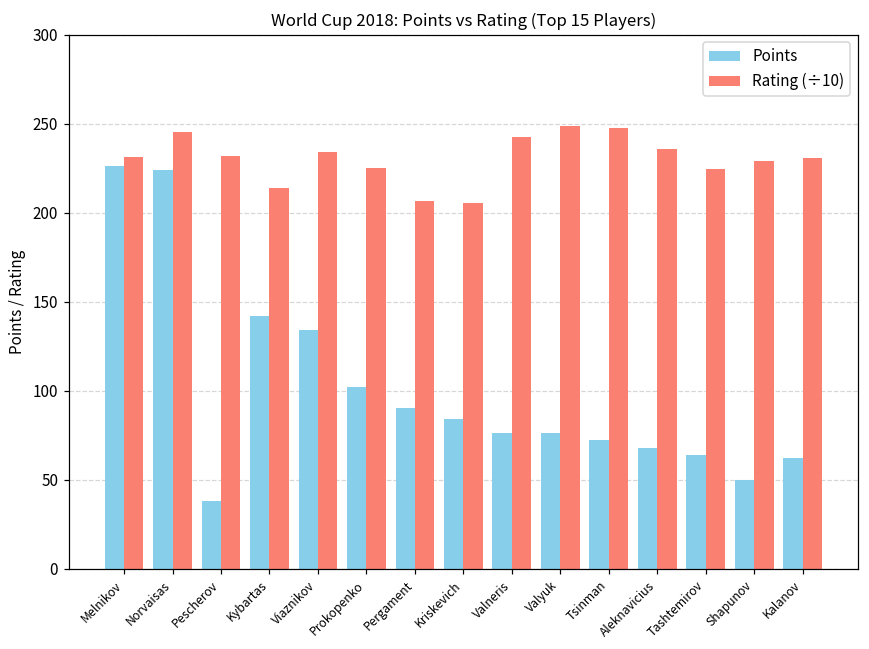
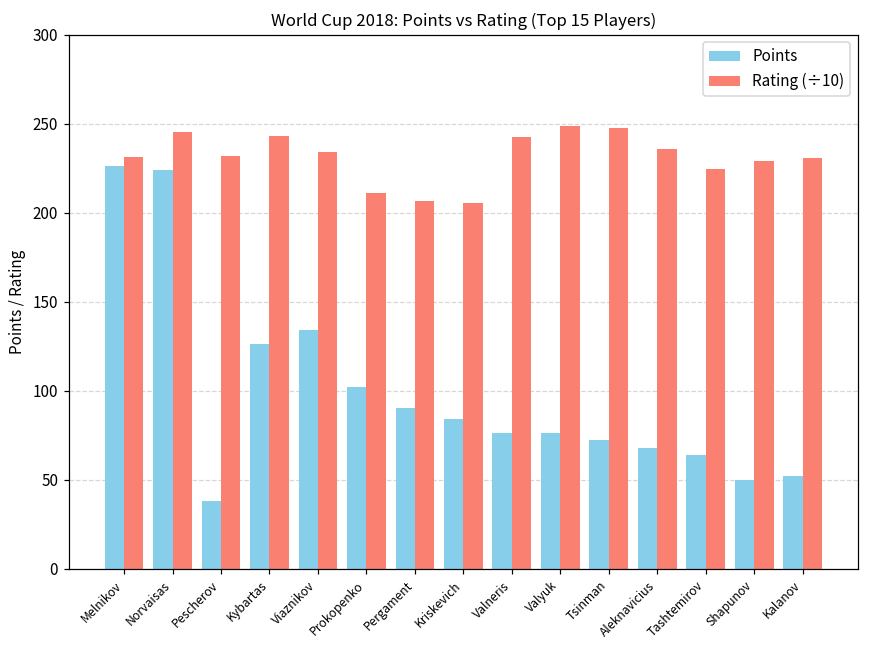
Points, Kybartas: 142 -> 126
Rating (÷10), Kybartas: 214 -> 243
Rating (÷10), Prokopenko: 225 -> 211
Points, Kalanov: 62 -> 52
